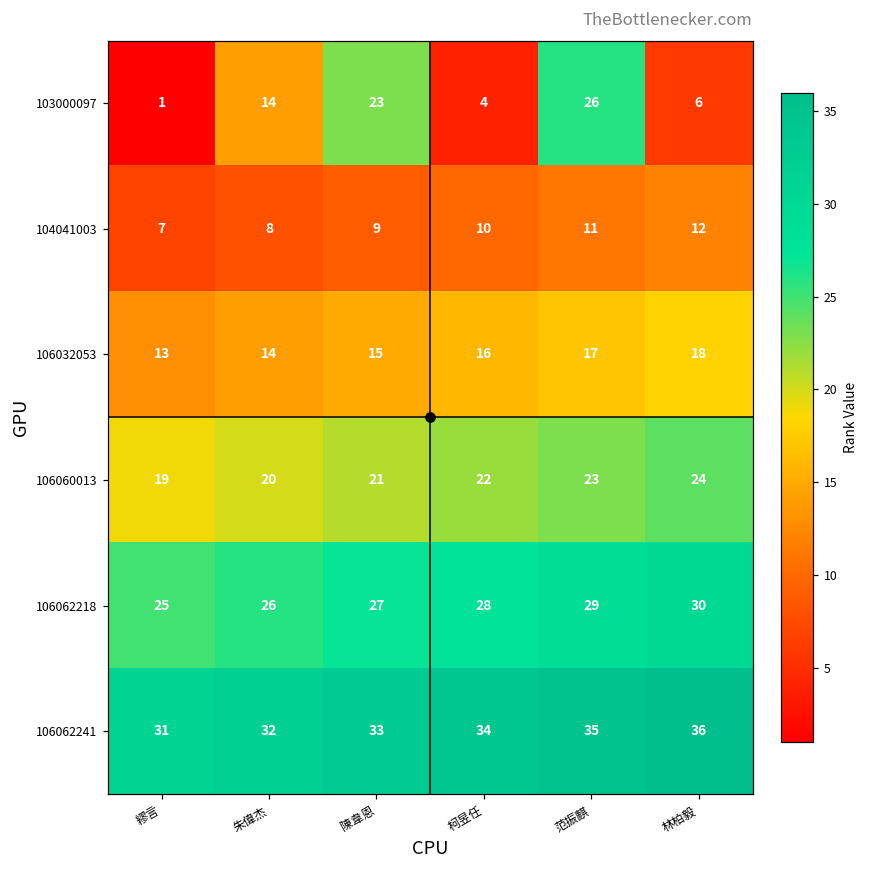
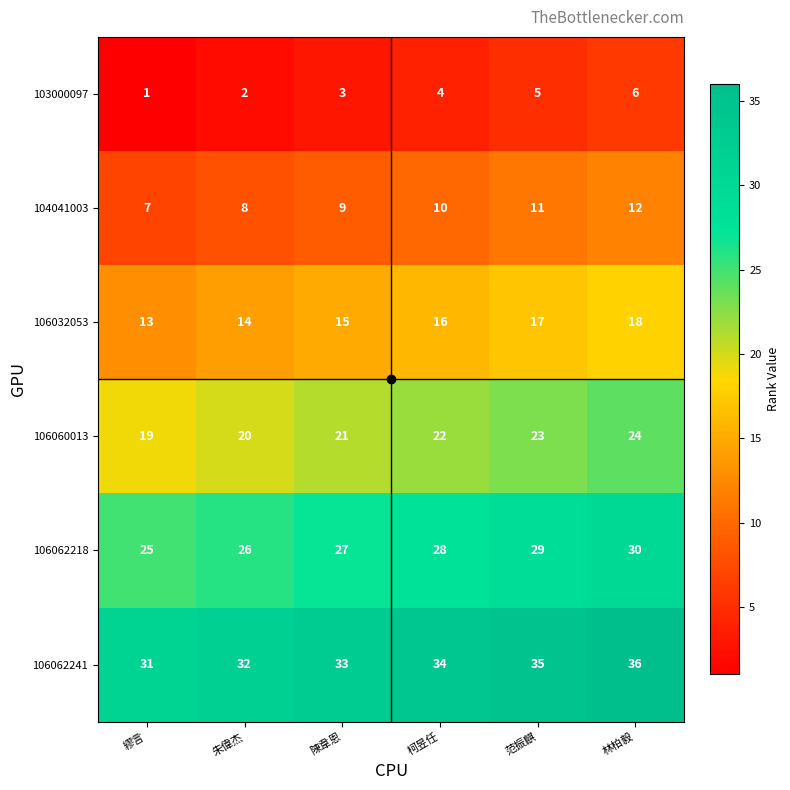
103000097, 朱偉杰: 14 -> 2
103000097, 陳韋恩: 23 -> 3
103000097, 范振麒: 26 -> 5
